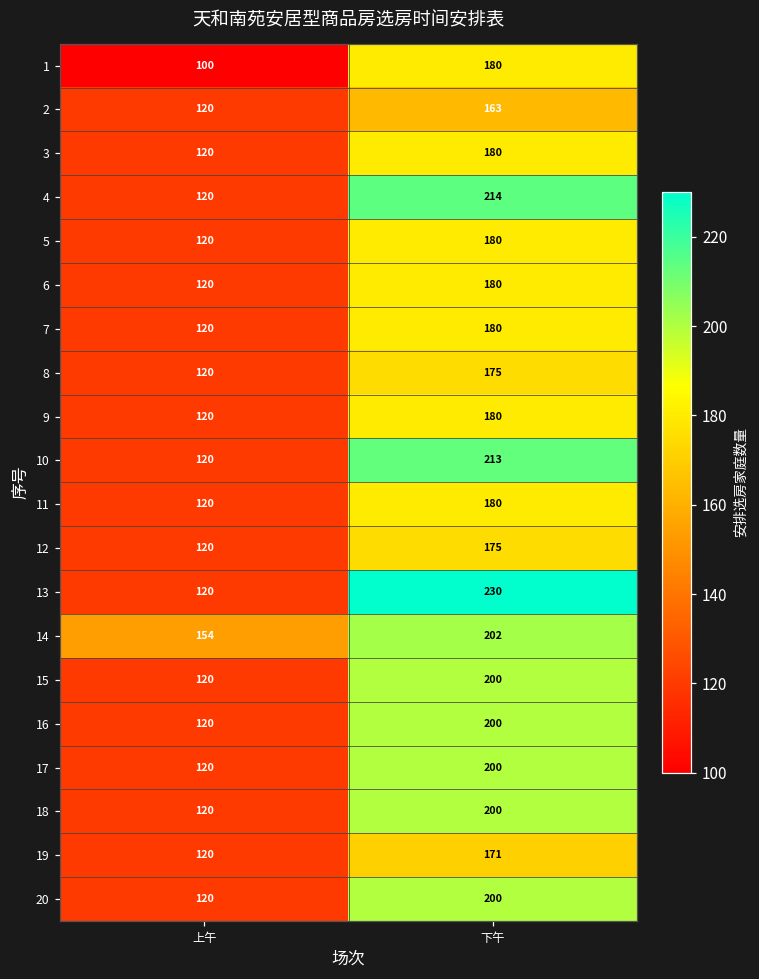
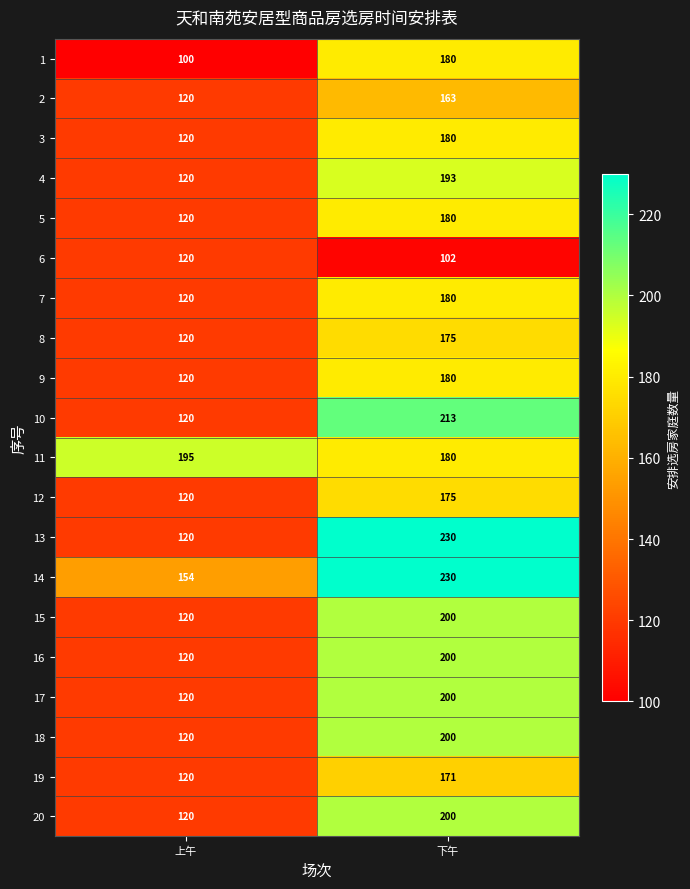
4, 下午: 214 -> 193
6, 下午: 180 -> 102
11, 上午: 120 -> 195
14, 下午: 202 -> 230
